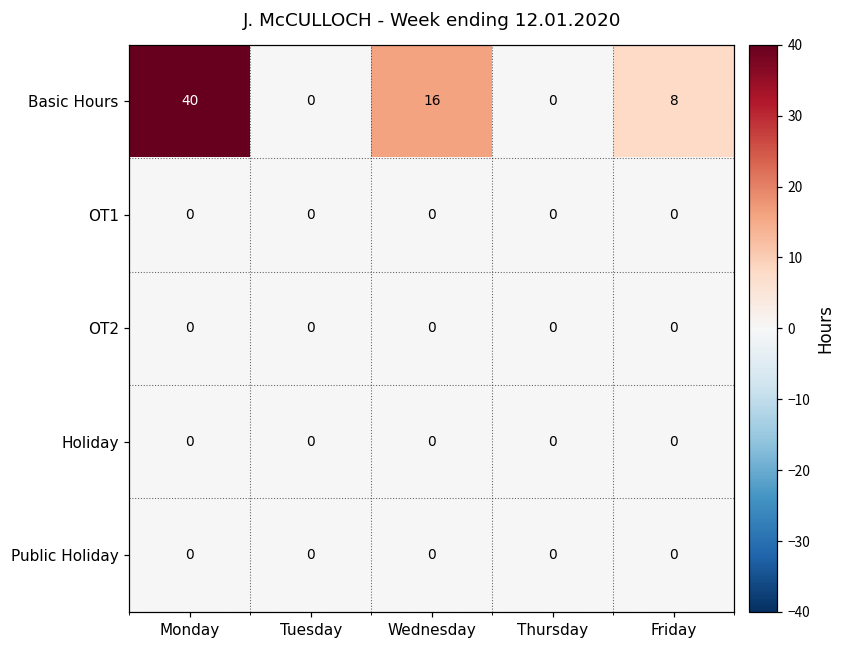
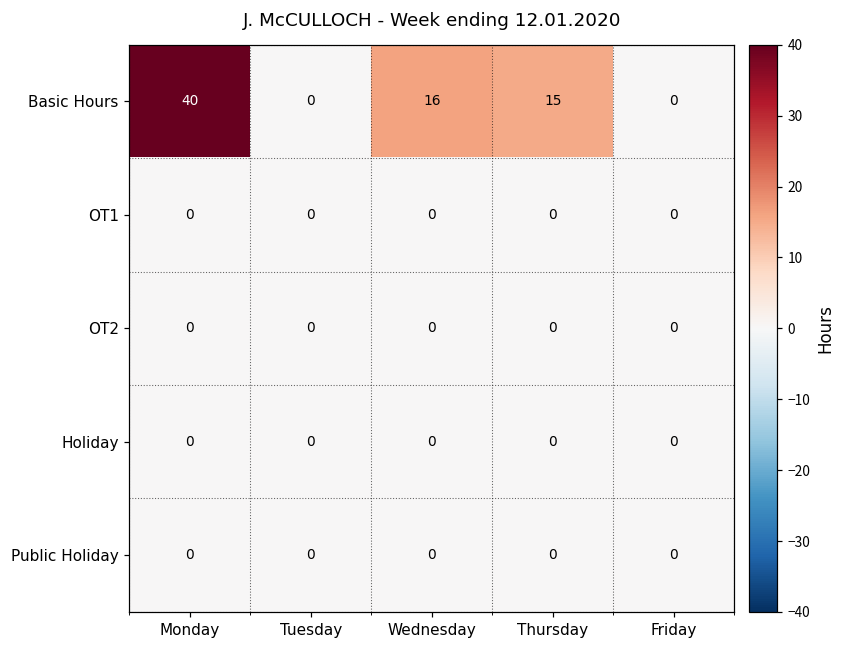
Basic Hours, Thursday: 0 -> 15
Basic Hours, Friday: 8 -> 0
